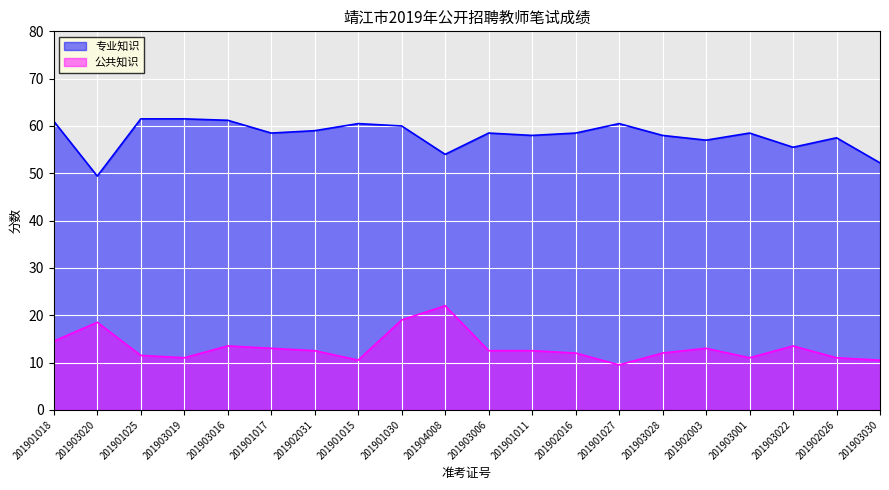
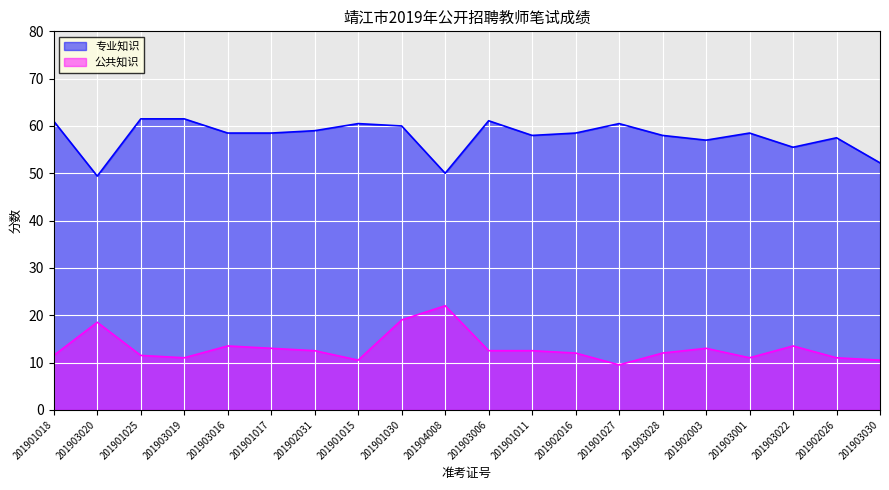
公共知识, 201901018: 15 -> 12
专业知识, 201903016: 61 -> 59
专业知识, 201904008: 54 -> 50
专业知识, 201903006: 59 -> 61
